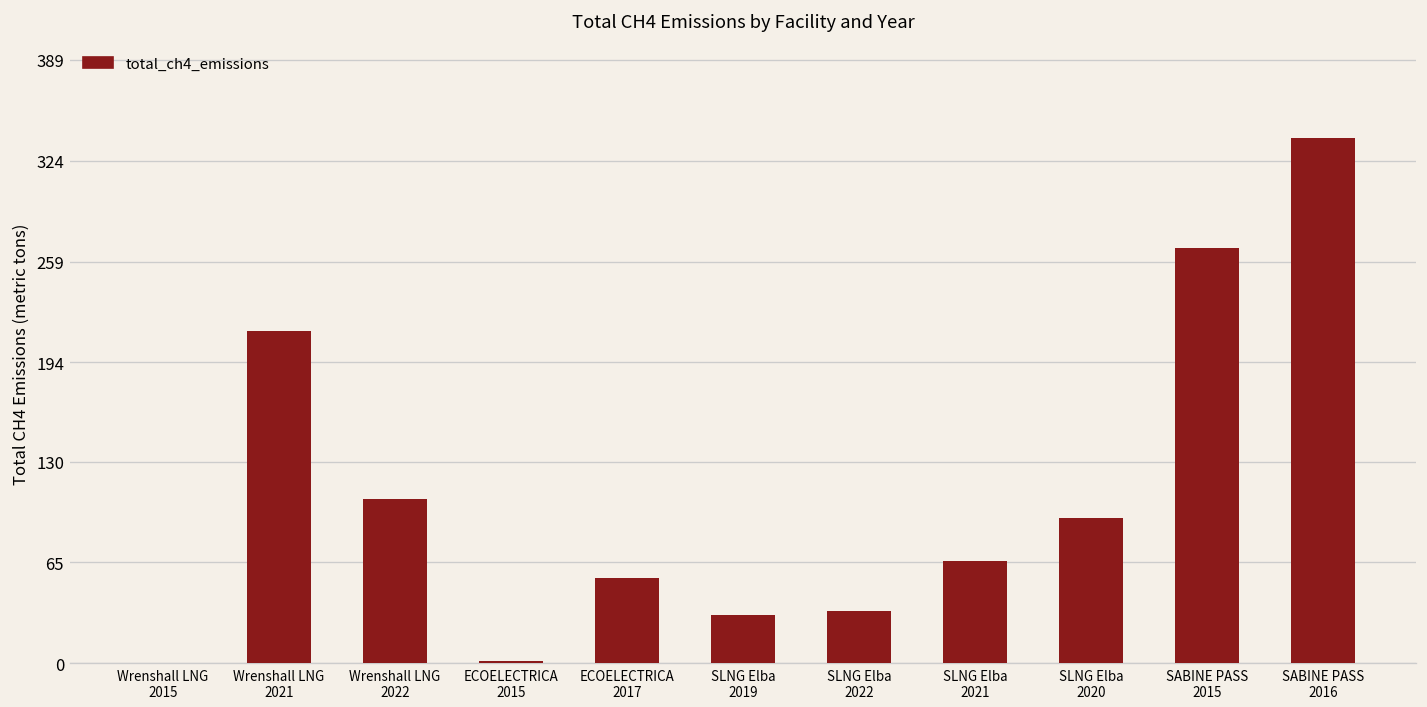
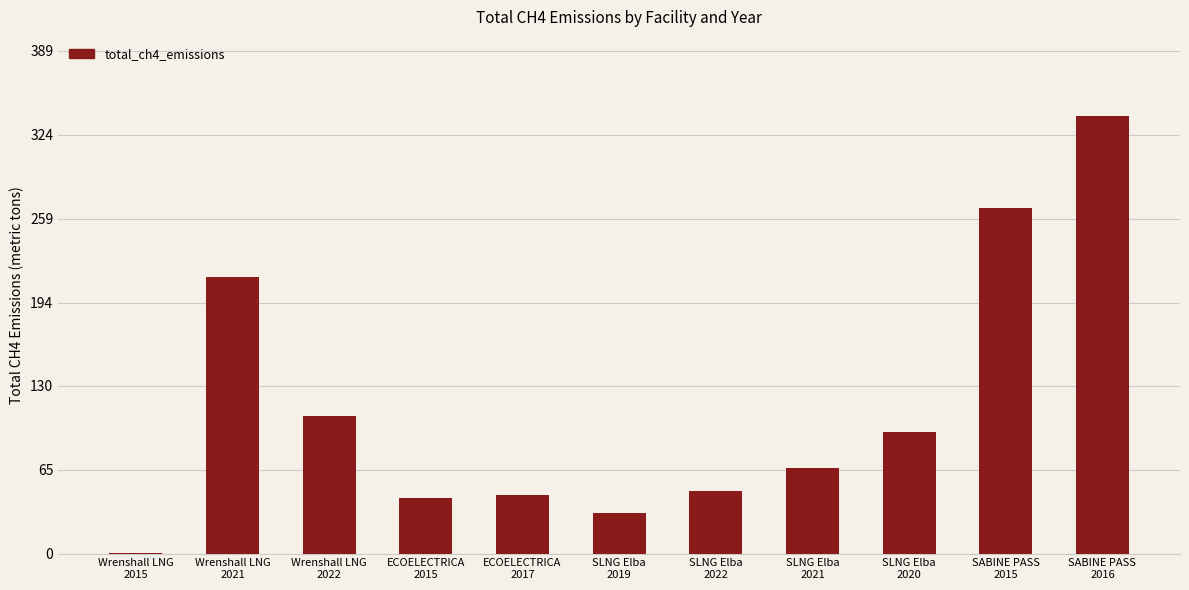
ECOELECTRICA 2015: 2 -> 43
ECOELECTRICA 2017: 55 -> 45
SLNG Elba 2022: 34 -> 48
